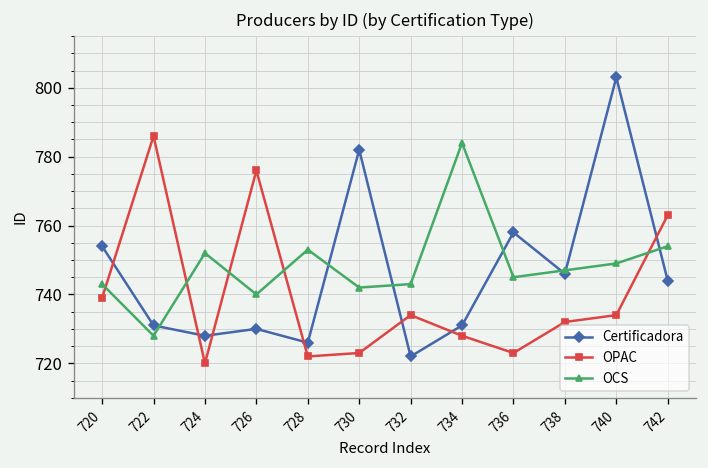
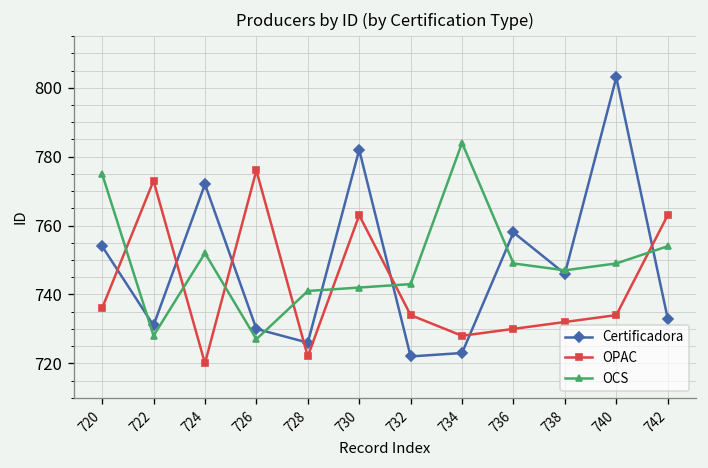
OPAC, 720: 739 -> 736
OCS, 720: 743 -> 775
OPAC, 722: 786 -> 773
Certificadora, 724: 728 -> 772
OCS, 726: 740 -> 727
OCS, 728: 753 -> 741
OPAC, 730: 723 -> 763
Certificadora, 734: 731 -> 723
OPAC, 736: 723 -> 730
OCS, 736: 745 -> 749
Certificadora, 742: 744 -> 733
